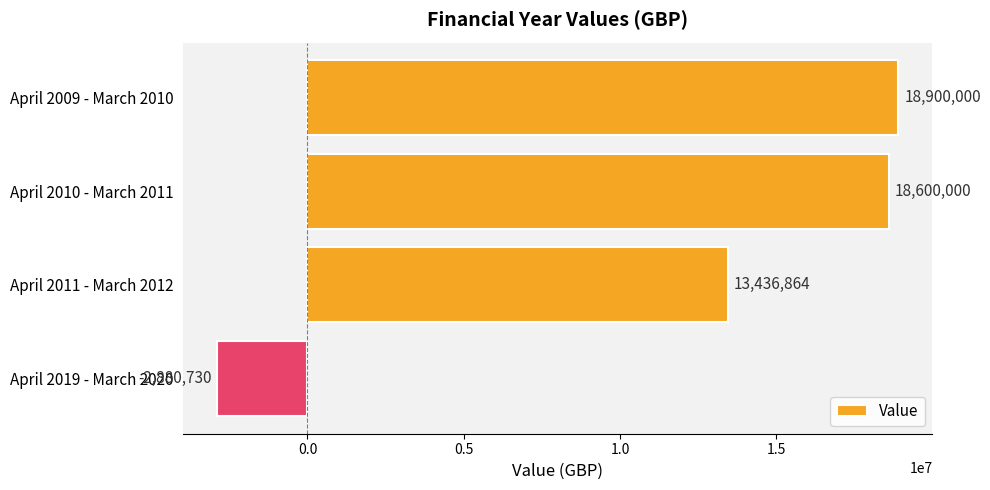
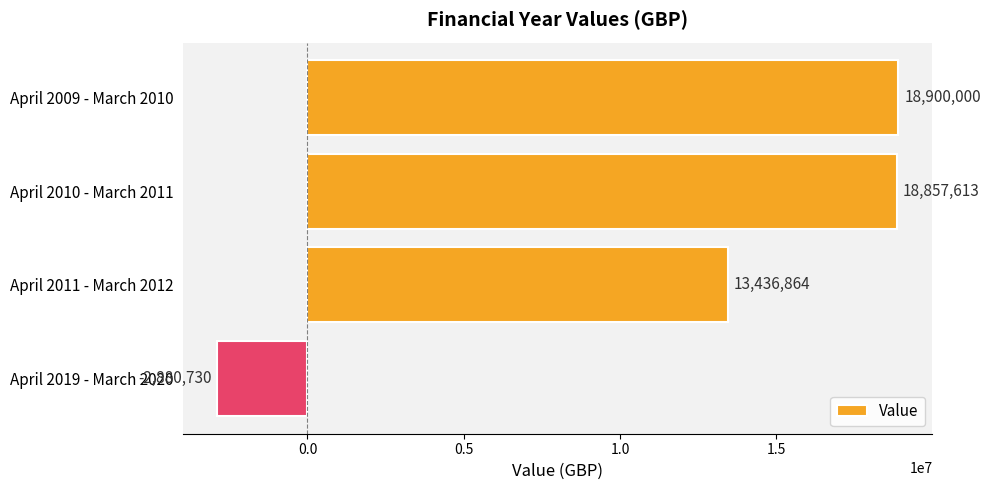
April 2010 - March 2011: 18,600,000 -> 18,857,613
